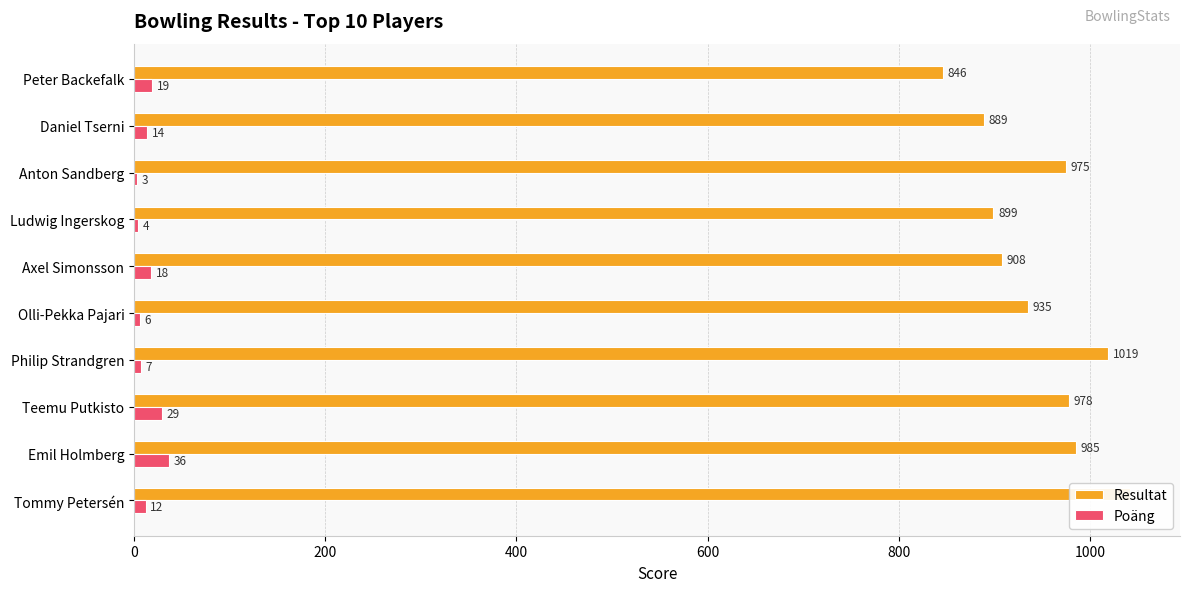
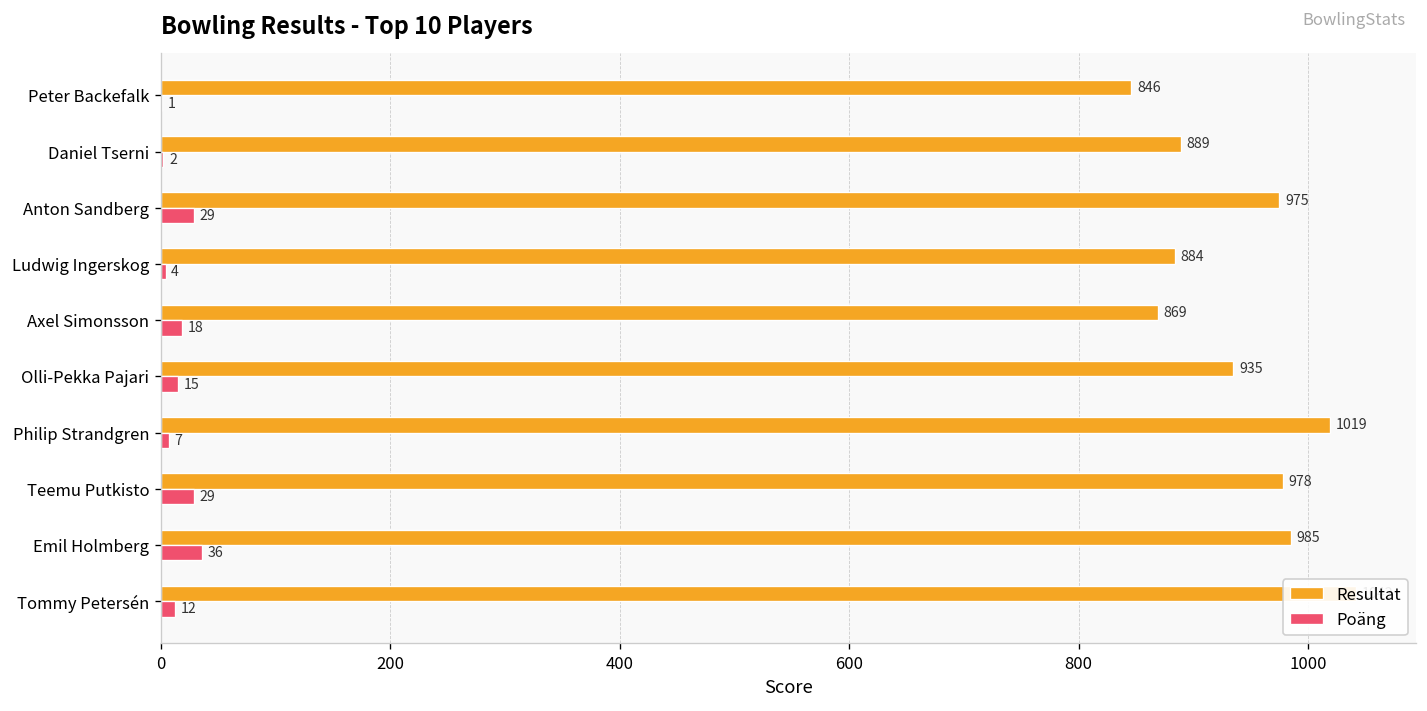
Poäng, Peter Backefalk: 19 -> 1
Poäng, Daniel Tserni: 14 -> 2
Poäng, Anton Sandberg: 3 -> 29
Resultat, Ludwig Ingerskog: 899 -> 884
Resultat, Axel Simonsson: 908 -> 869
Poäng, Olli-Pekka Pajari: 6 -> 15
